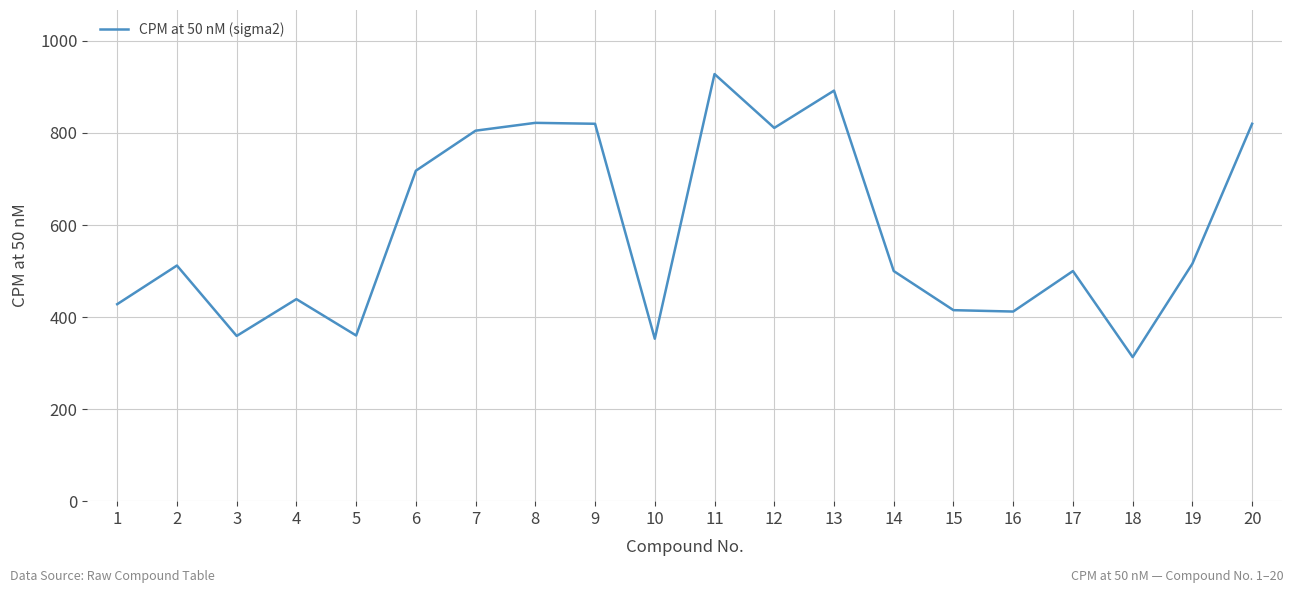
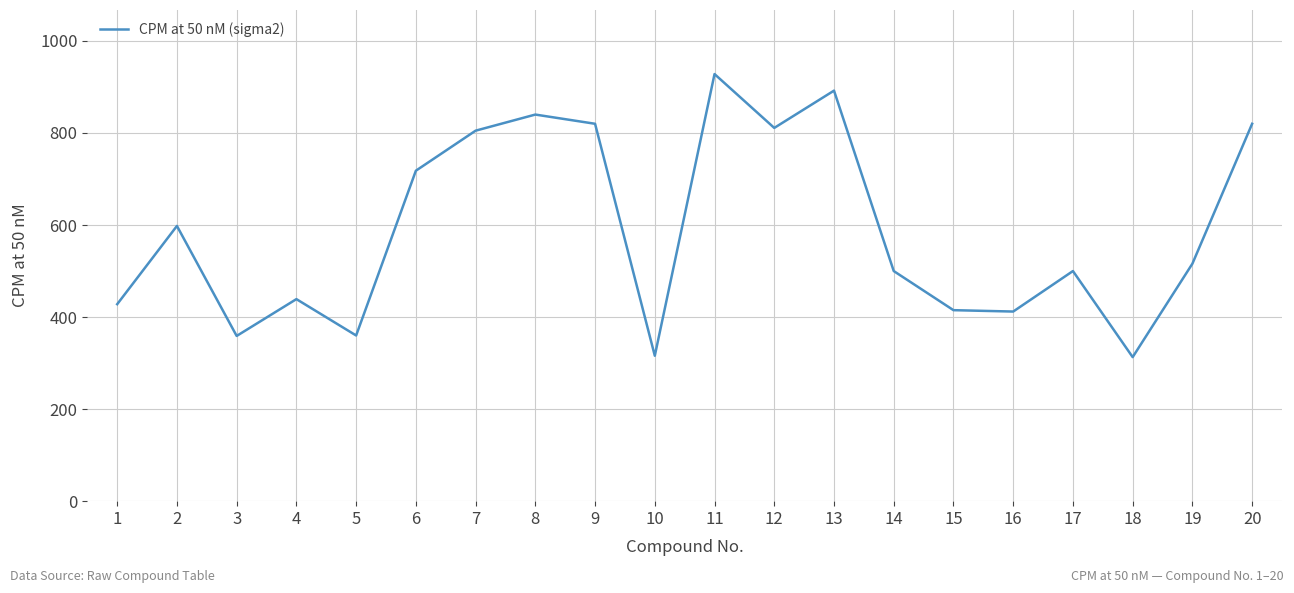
2: 510 -> 600
8: 820 -> 840
10: 350 -> 320
